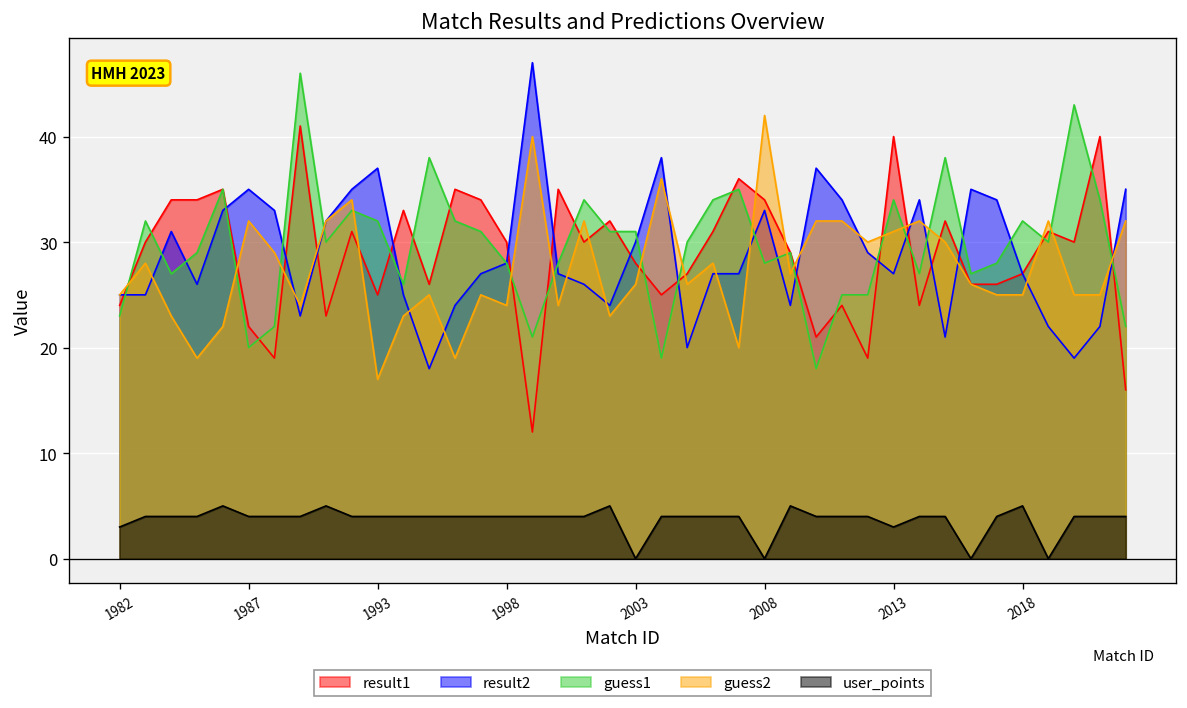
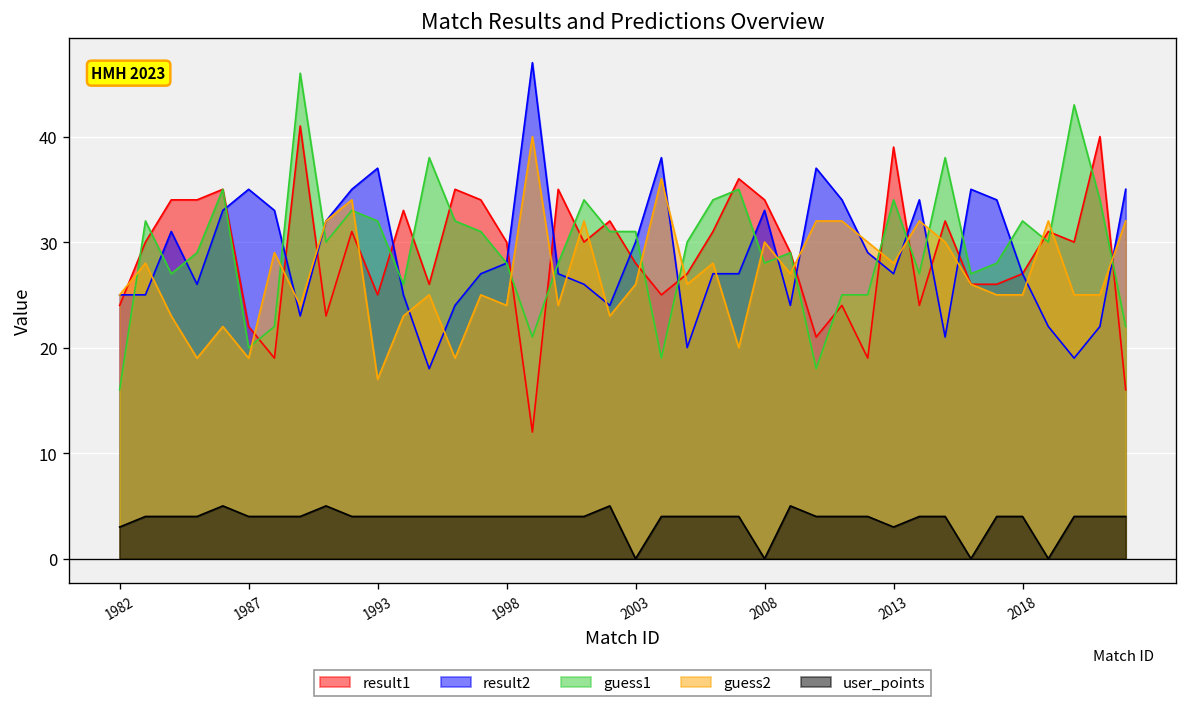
guess1, 1982: 23 -> 16
guess2, 1987: 32 -> 19
guess2, 2008: 42 -> 30
result1, 2013: 40 -> 39
guess2, 2013: 31 -> 28
user_points, 2018: 5 -> 4
